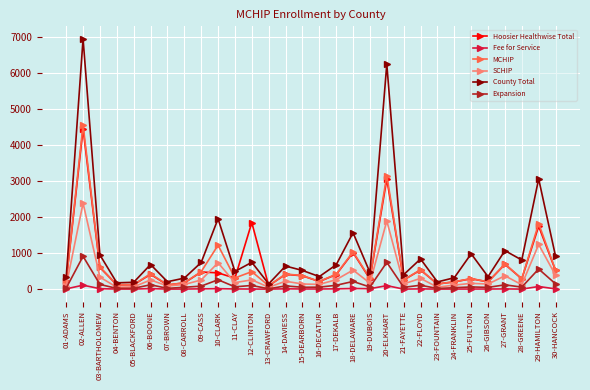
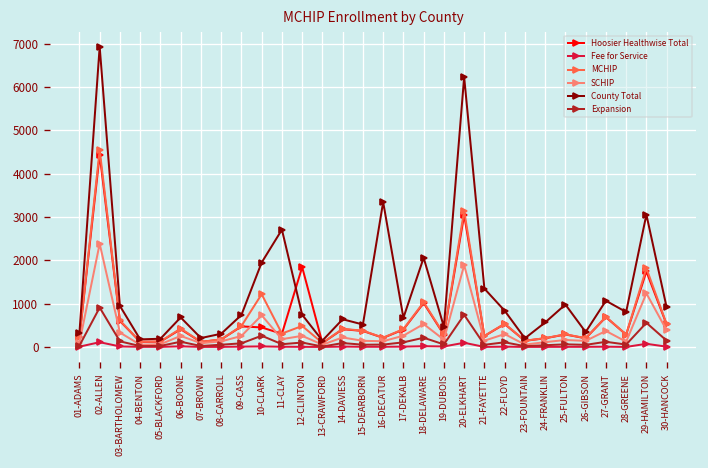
County Total, 11-CLAY: 500 -> 2700
County Total, 16-DECATUR: 300 -> 3300
County Total, 18-DELAWARE: 1600 -> 2100
County Total, 21-FAYETTE: 400 -> 1300
County Total, 24-FRANKLIN: 300 -> 600
